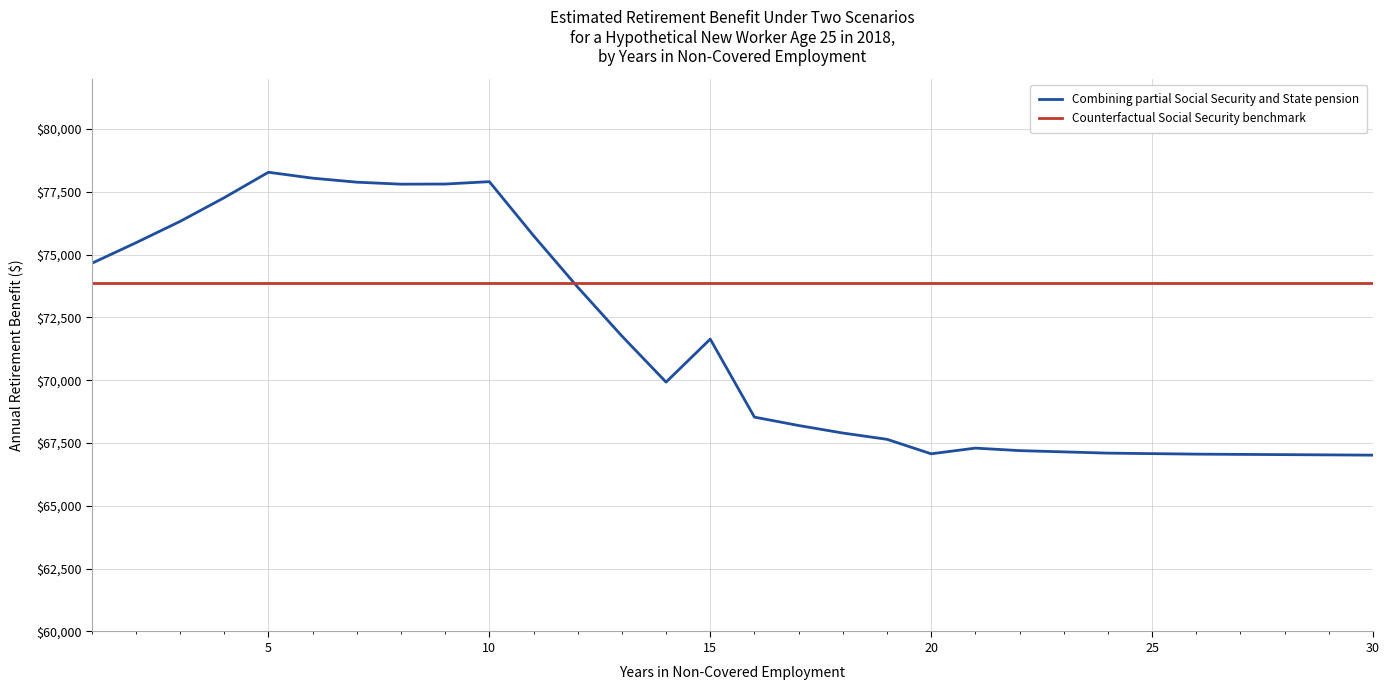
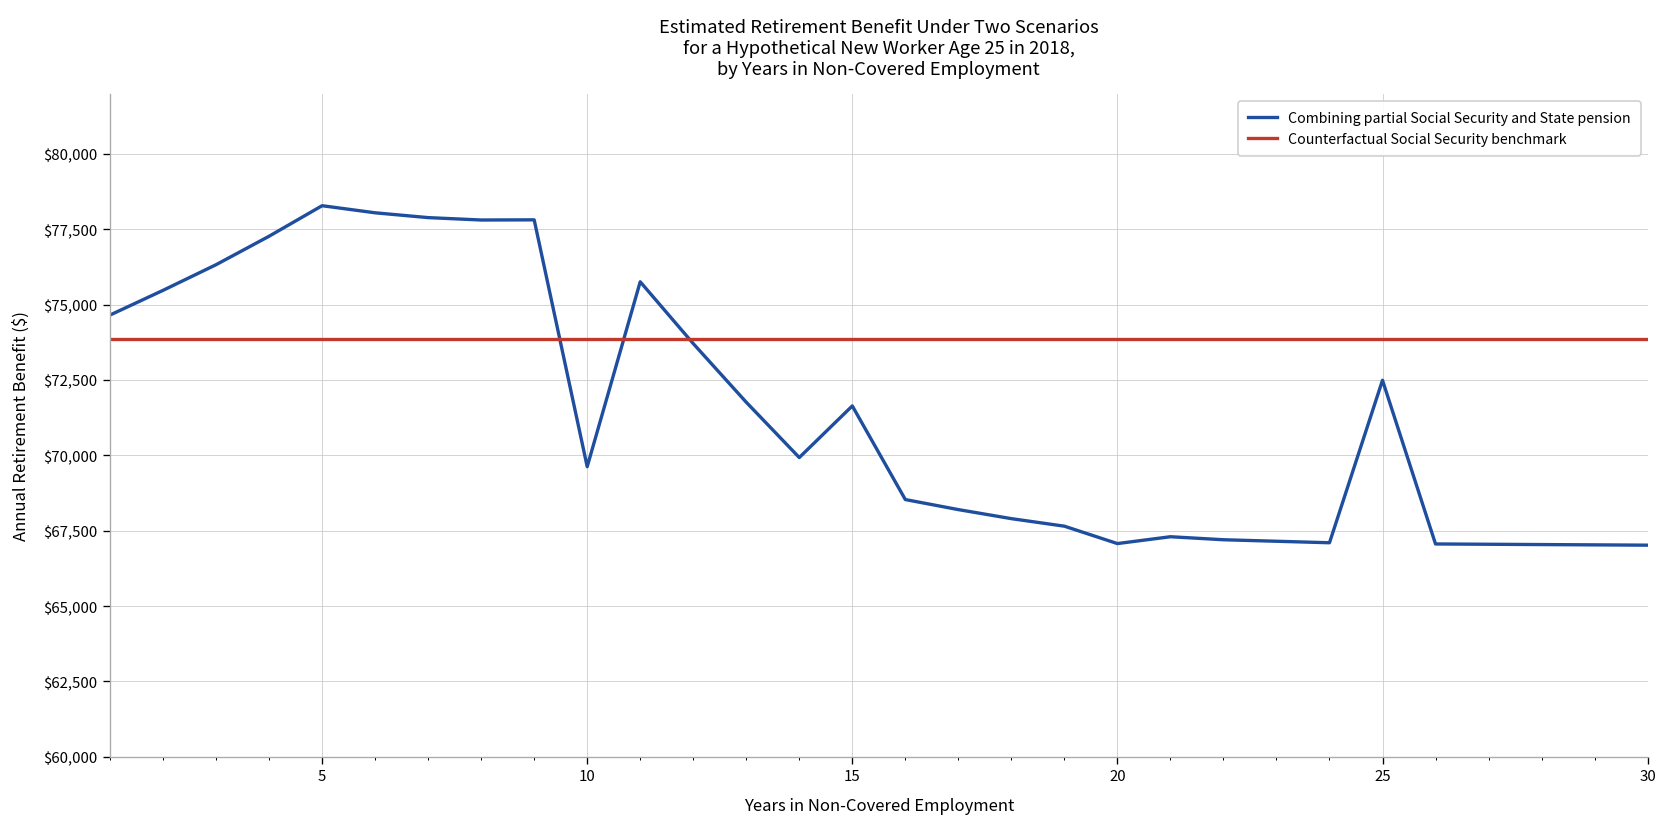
Combining partial Social Security and State pension, 10: $77,900 -> $69,600
Combining partial Social Security and State pension, 25: $67,100 -> $72,500
